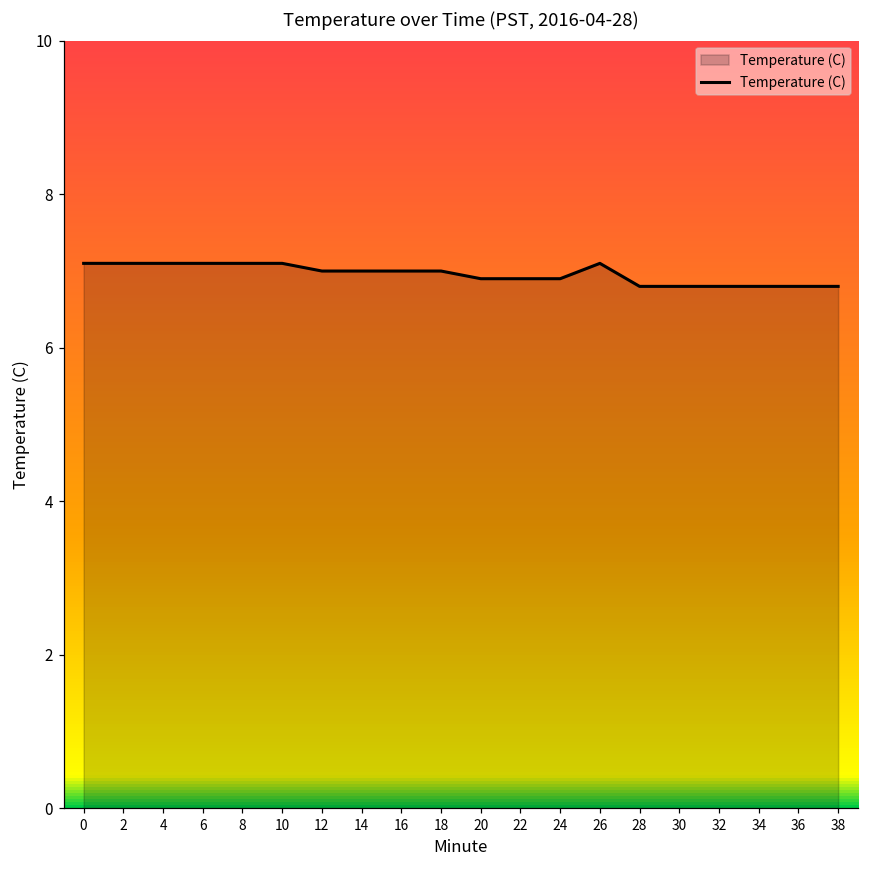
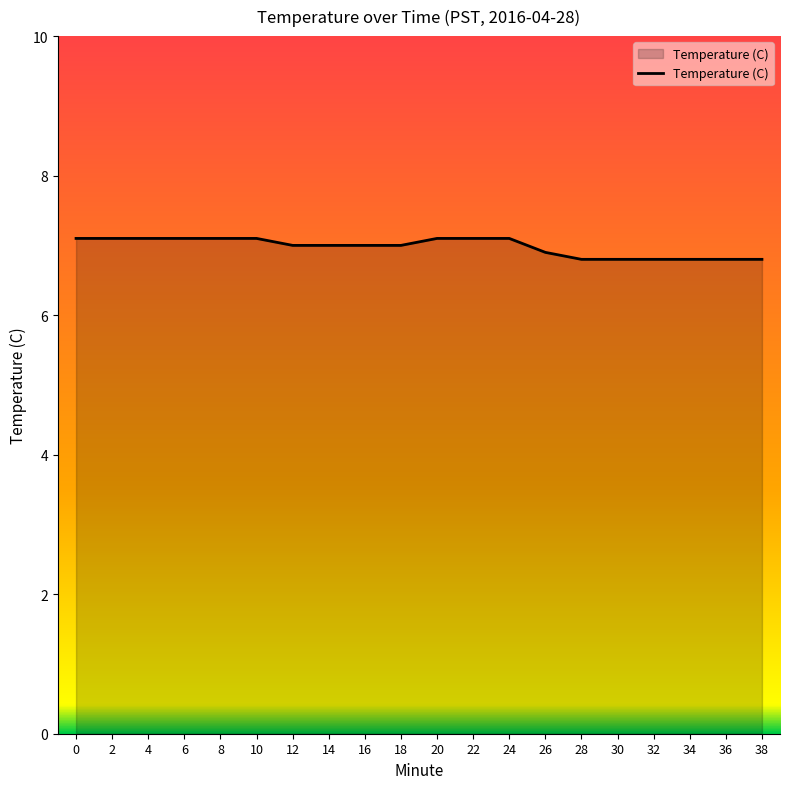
20: 6.9 -> 7.1
22: 6.9 -> 7.1
24: 6.9 -> 7.1
26: 7.1 -> 6.9
